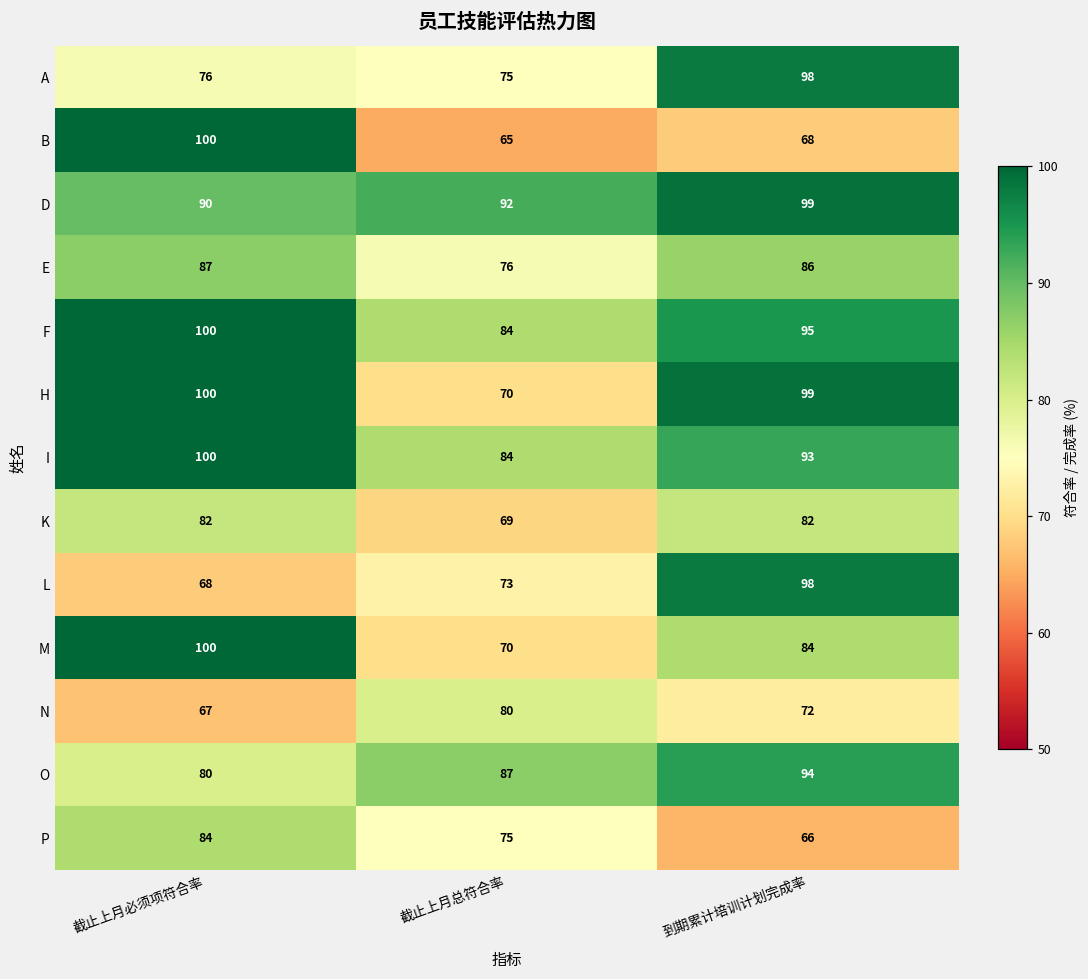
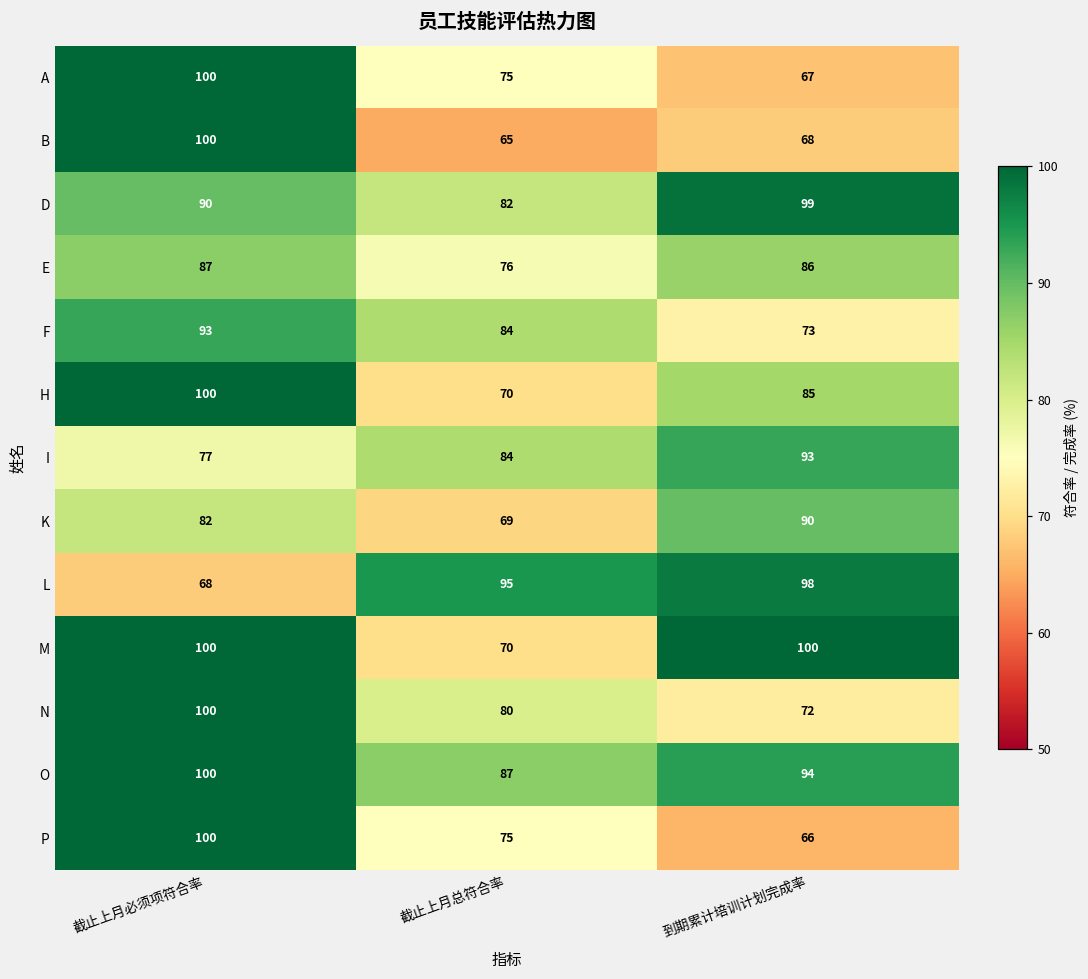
A, 截止上月必须项符合率: 76 -> 100
A, 到期累计培训计划完成率: 98 -> 67
D, 截止上月总符合率: 92 -> 82
F, 截止上月必须项符合率: 100 -> 93
F, 到期累计培训计划完成率: 95 -> 73
H, 到期累计培训计划完成率: 99 -> 85
I, 截止上月必须项符合率: 100 -> 77
K, 到期累计培训计划完成率: 82 -> 90
L, 截止上月总符合率: 73 -> 95
M, 到期累计培训计划完成率: 84 -> 100
N, 截止上月必须项符合率: 67 -> 100
O, 截止上月必须项符合率: 80 -> 100
P, 截止上月必须项符合率: 84 -> 100
